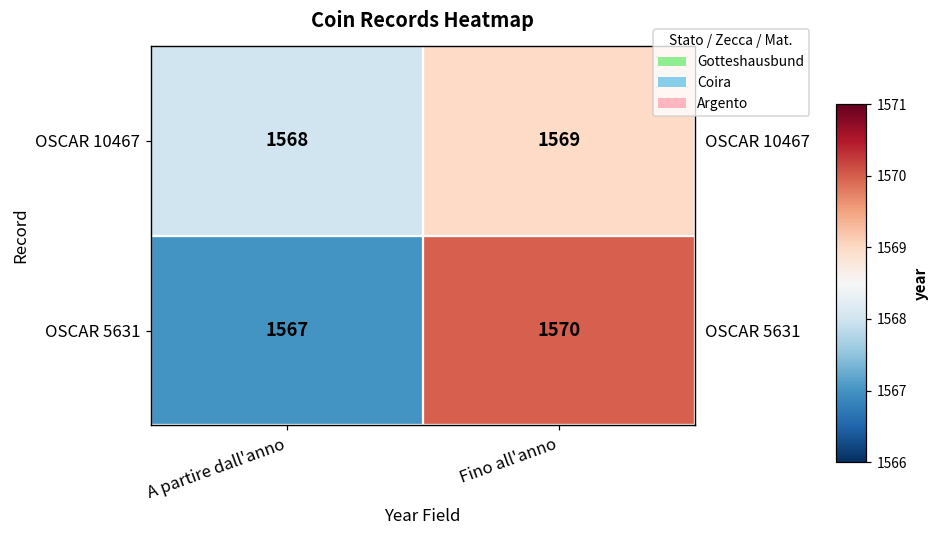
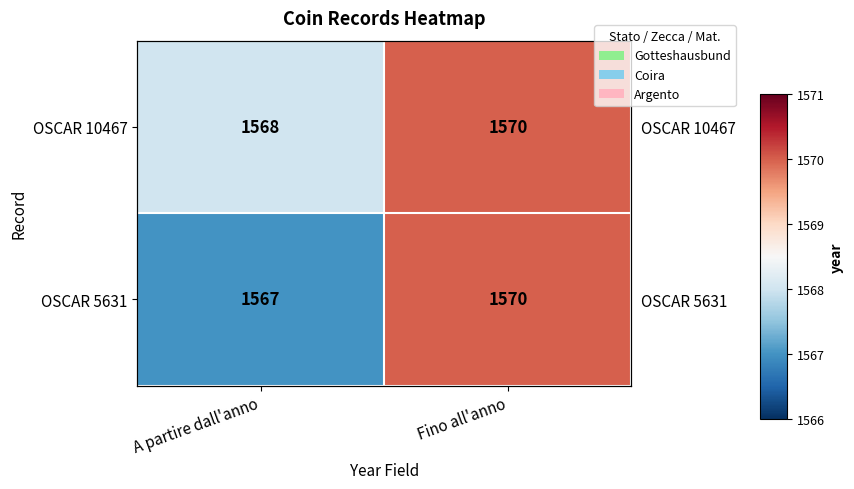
OSCAR 10467, Fino all'anno: 1569 -> 1570
